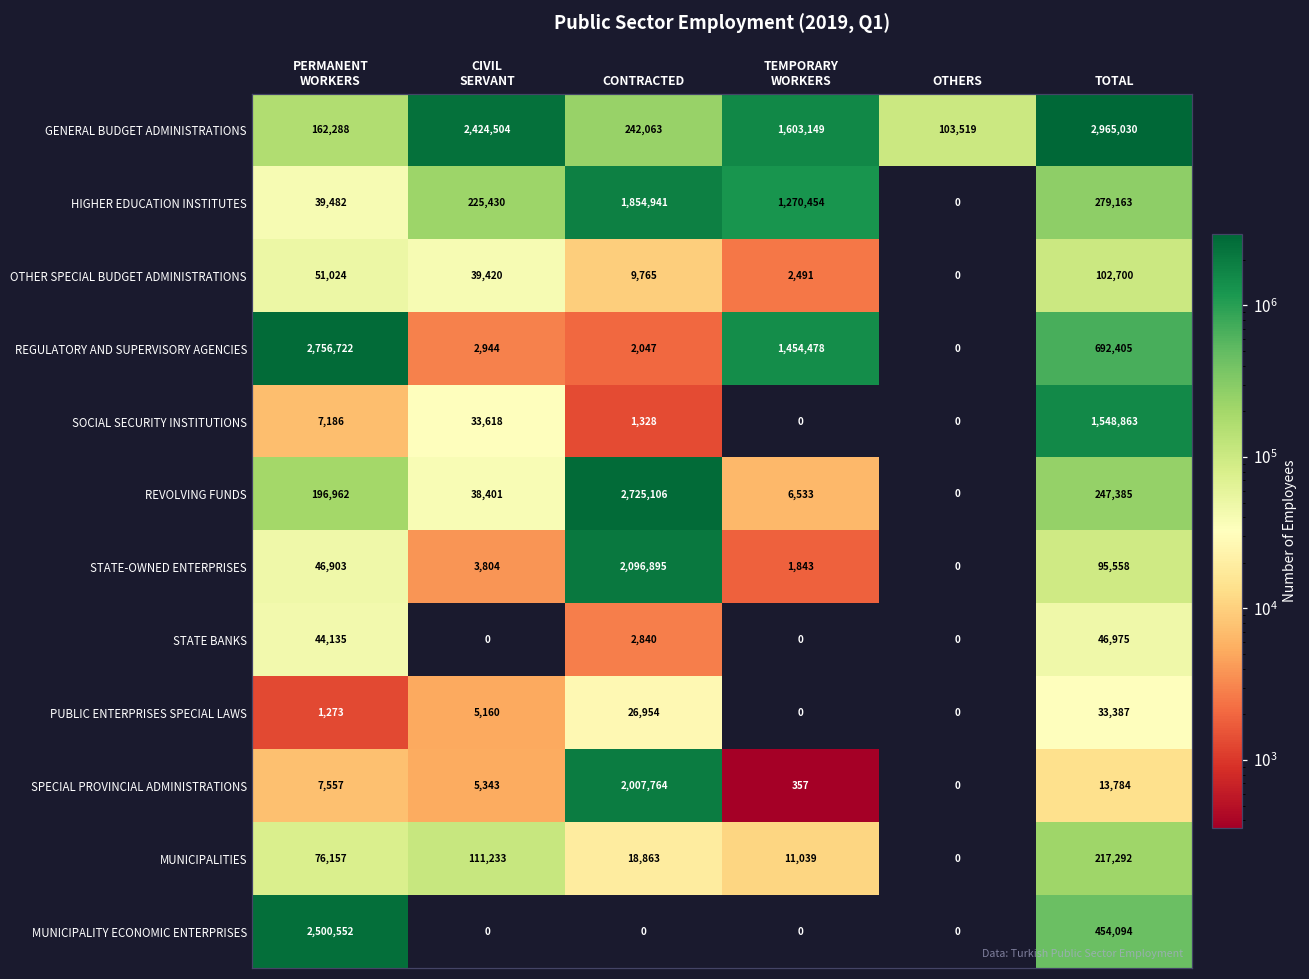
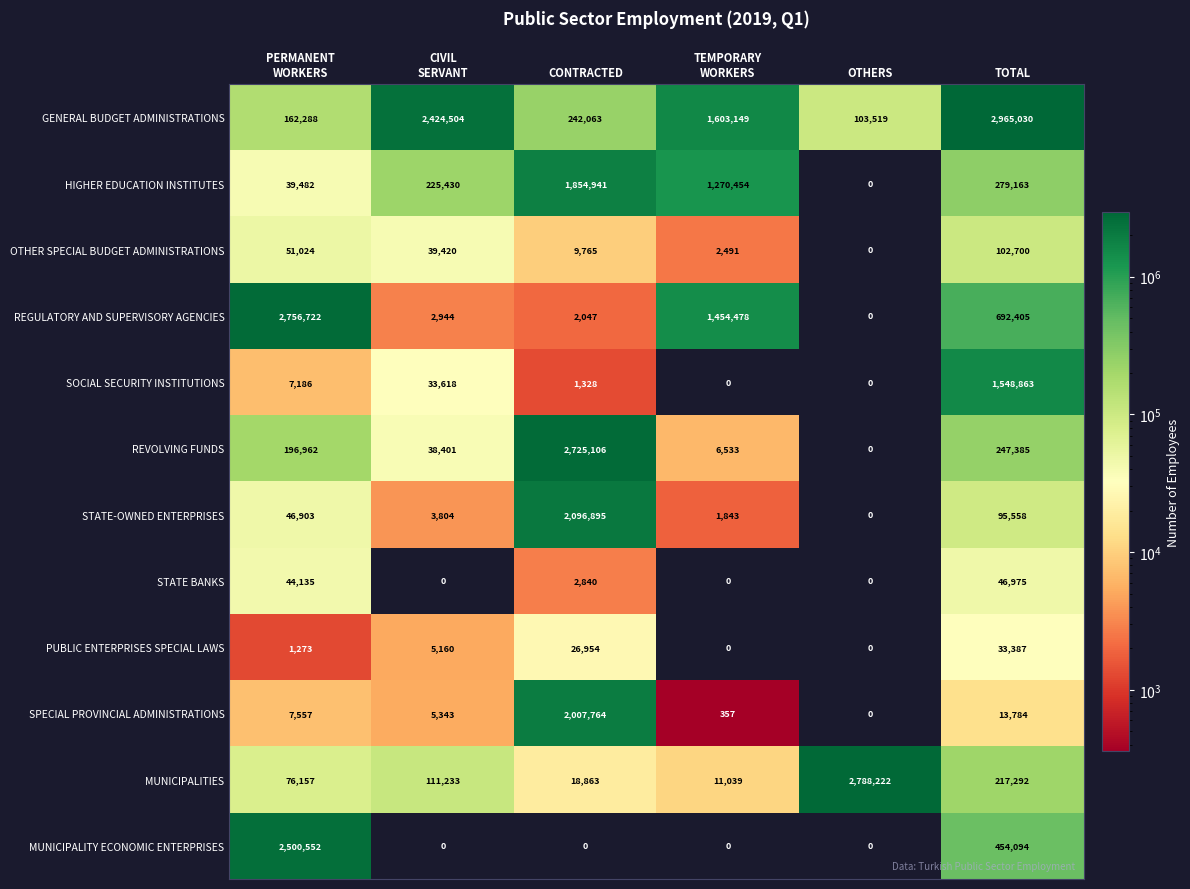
MUNICIPALITIES, OTHERS: 0 -> 2,788,222
